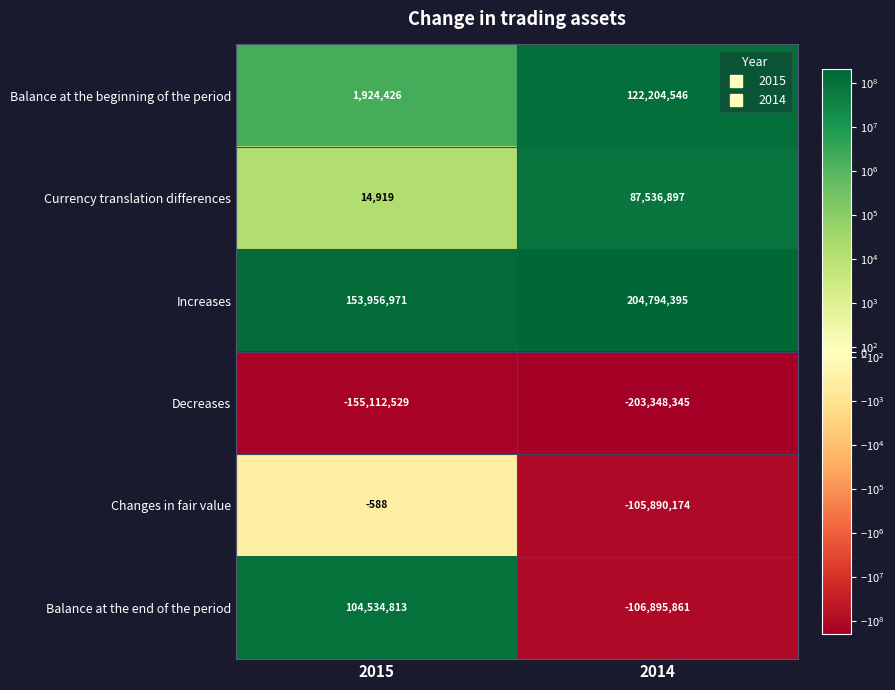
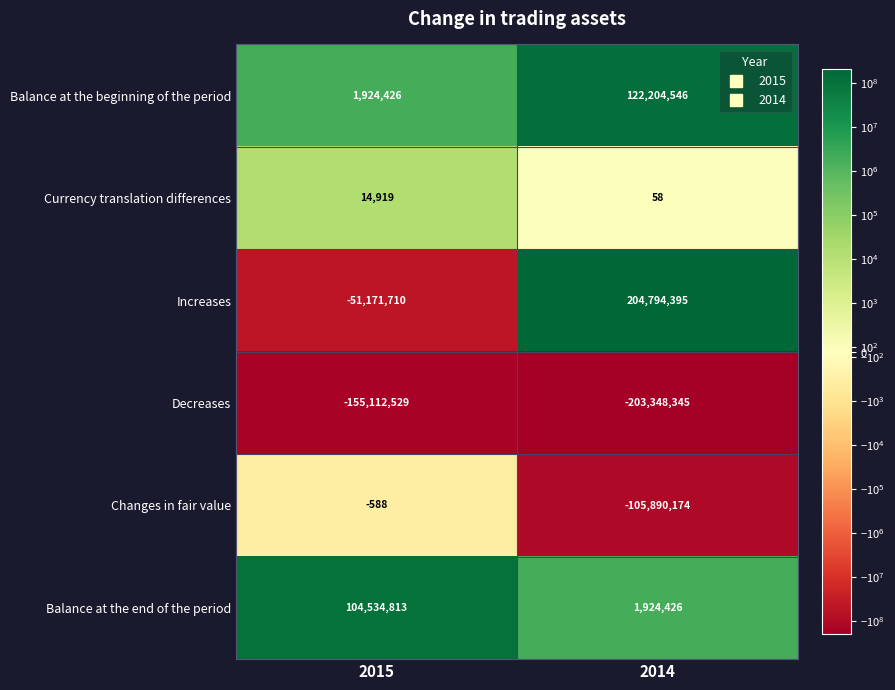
Currency translation differences, 2014: 87,536,897 -> 58
Increases, 2015: 153,956,971 -> -51,171,710
Balance at the end of the period, 2014: -106,895,861 -> 1,924,426
